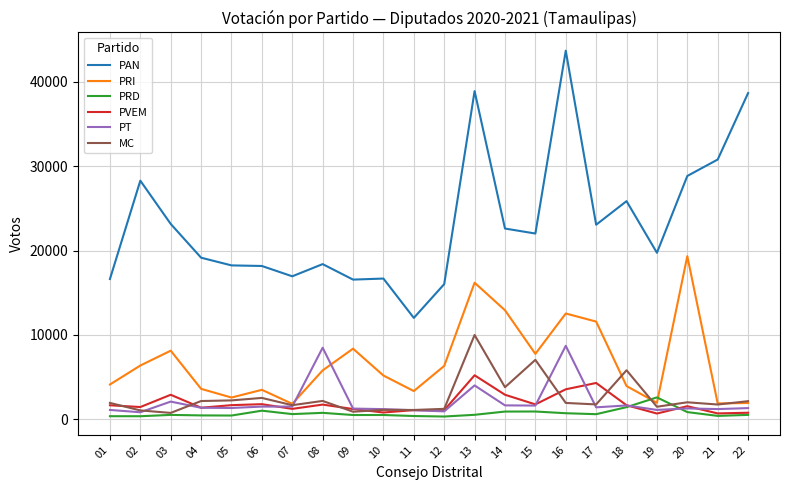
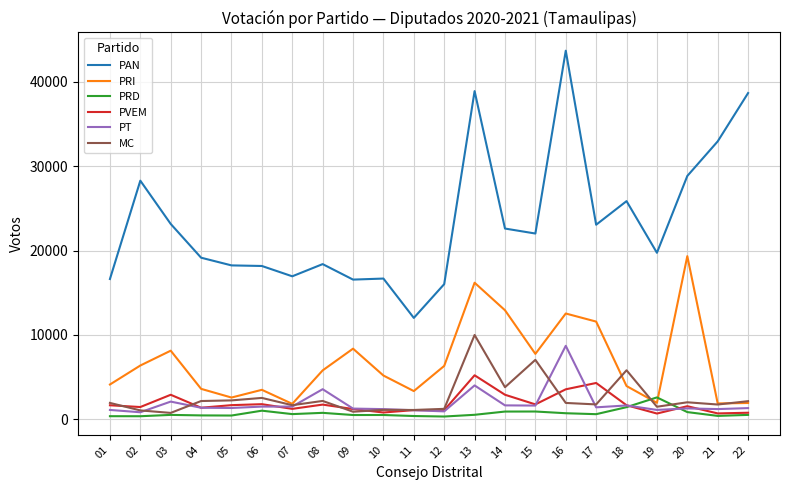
PT, 08: 8000 -> 4000
PAN, 21: 31000 -> 33000
